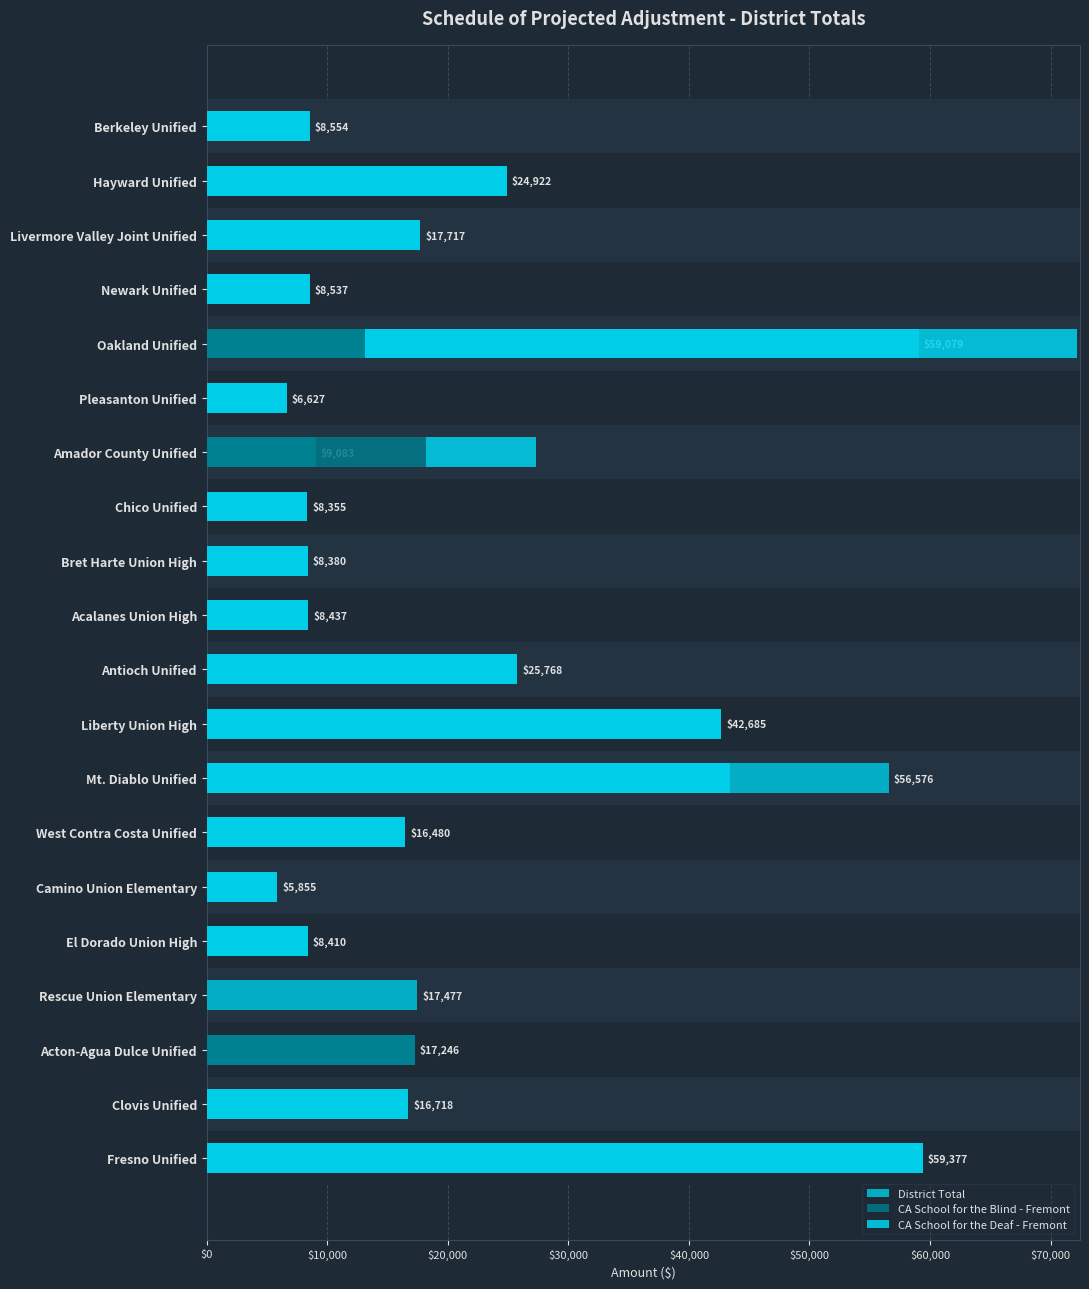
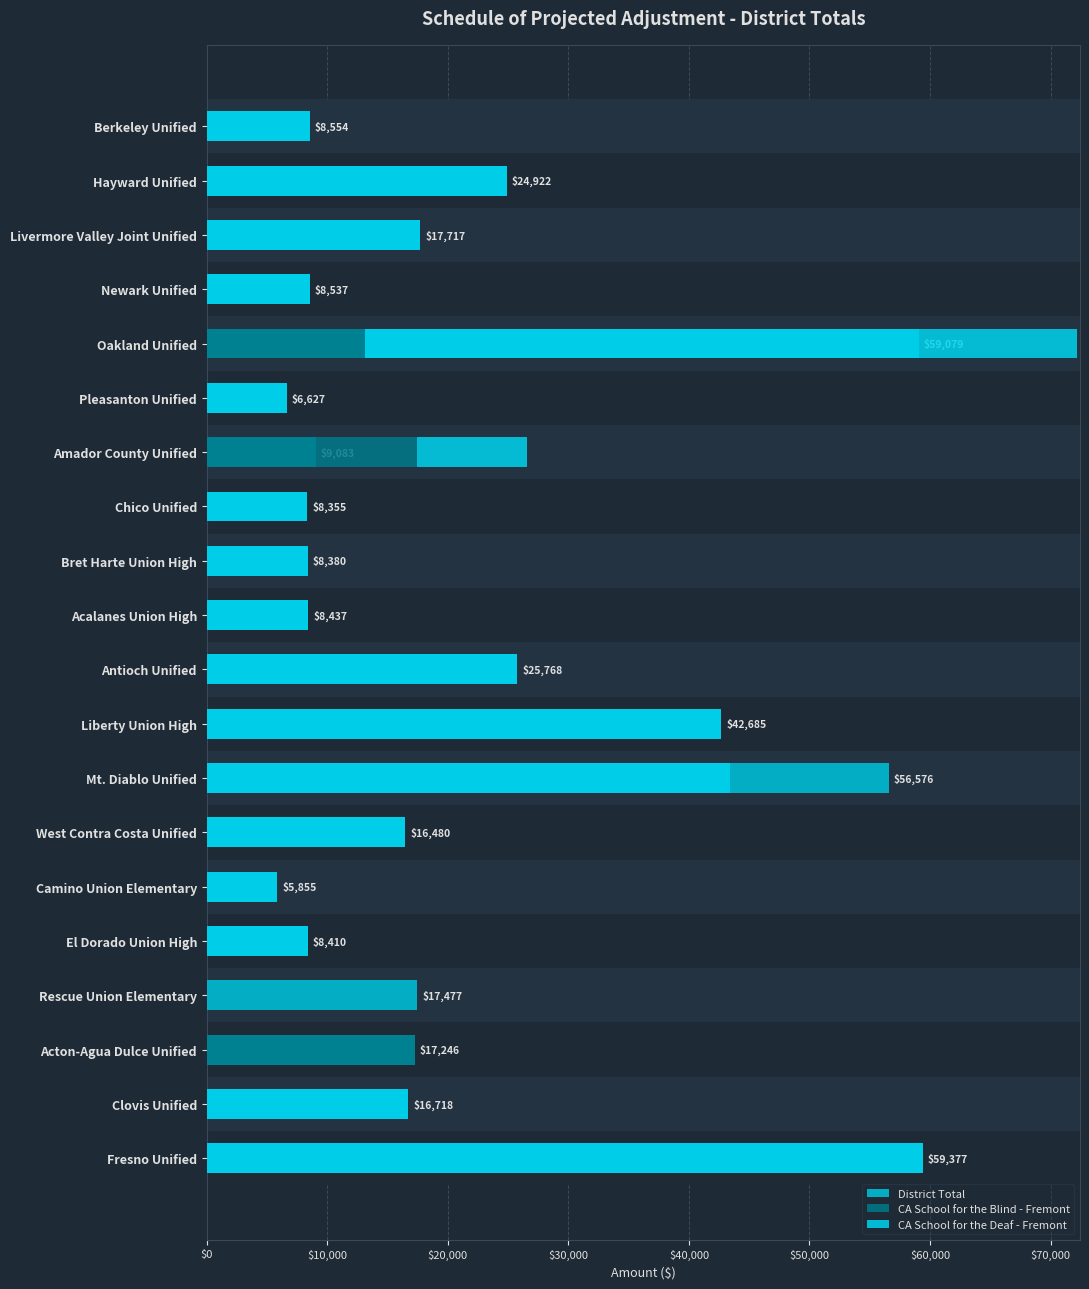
CA School for the Blind - Fremont, Amador County Unified: $18,200 -> $17,500
